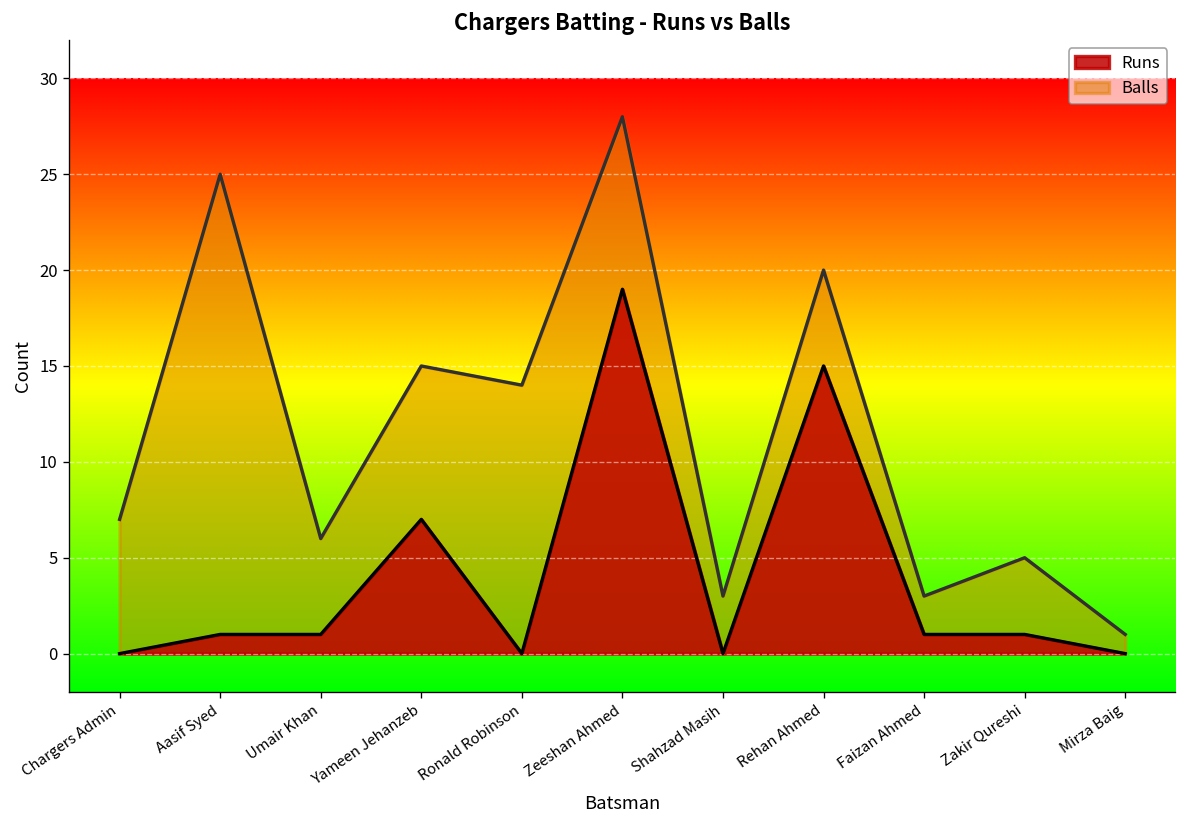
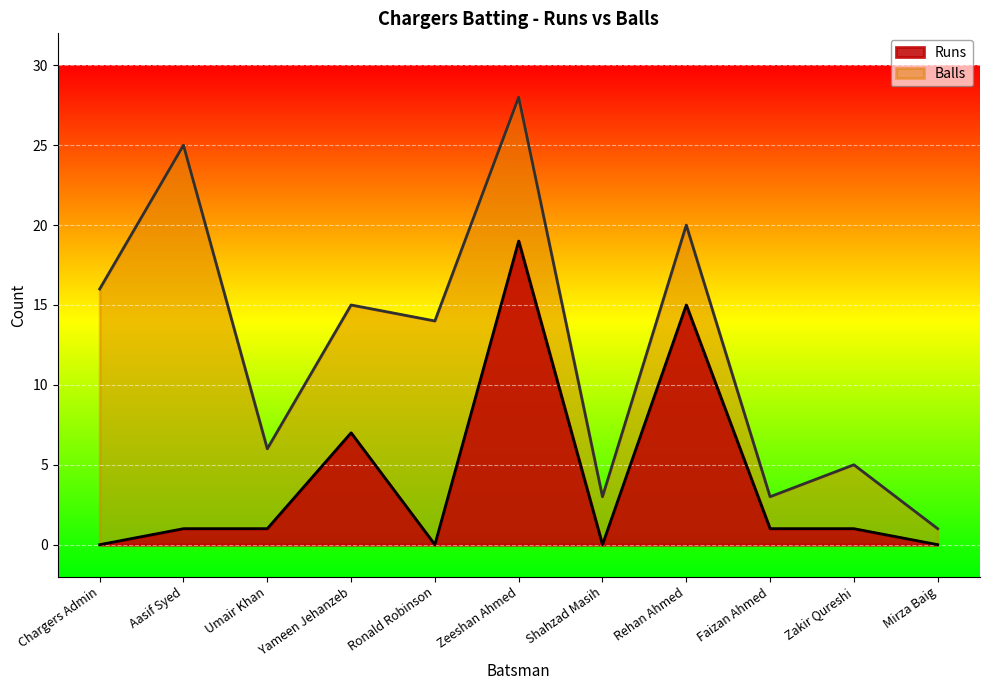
Balls, Chargers Admin: 7 -> 16
